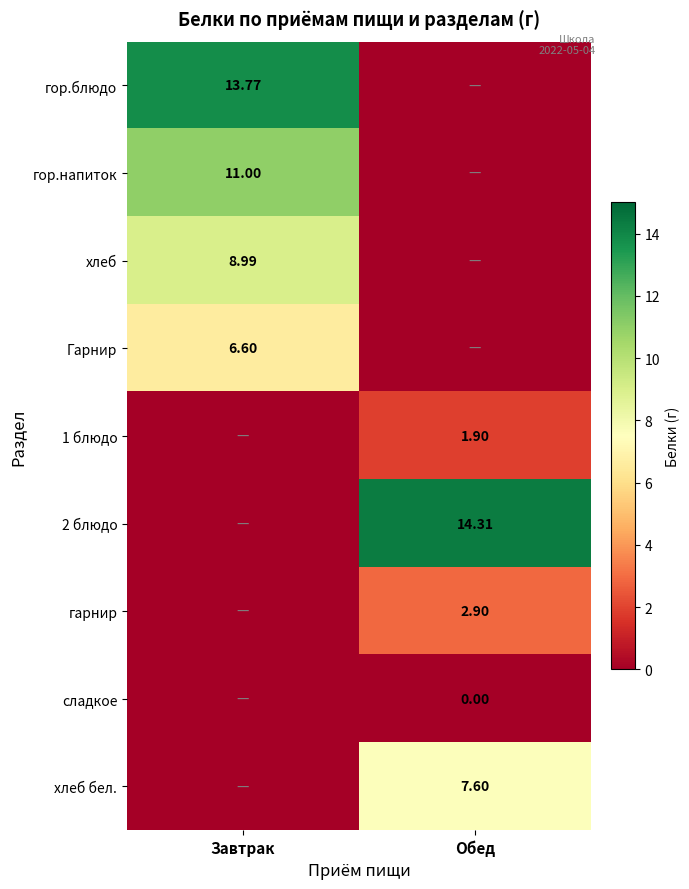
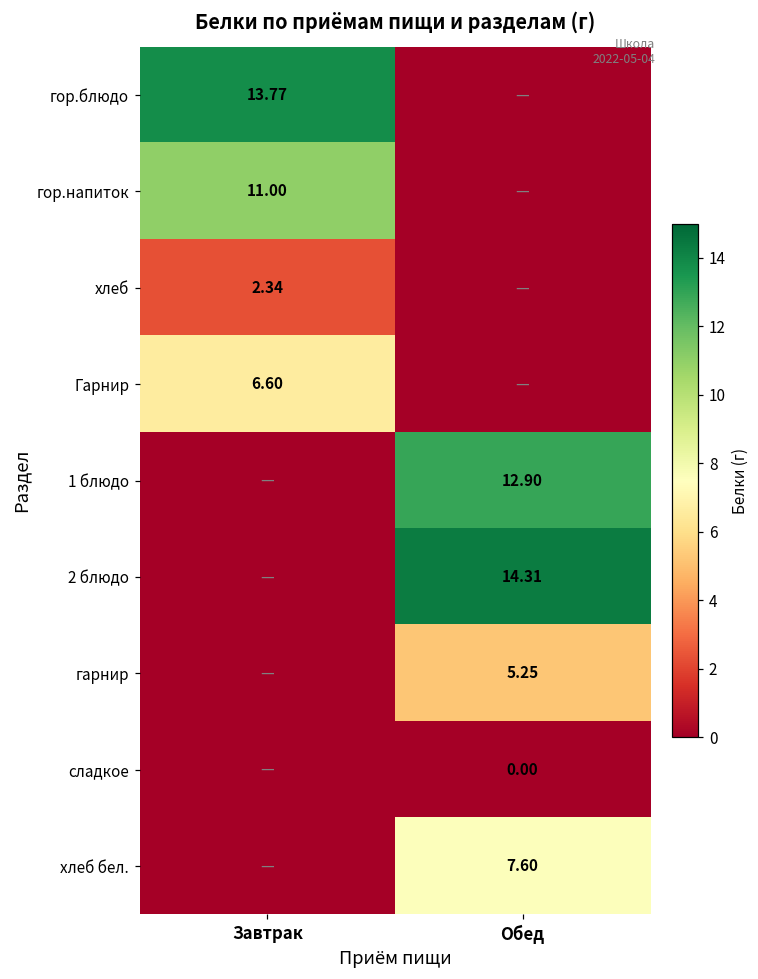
хлеб, Завтрак: 8.99 -> 2.34
1 блюдо, Обед: 1.90 -> 12.90
гарнир, Обед: 2.90 -> 5.25
